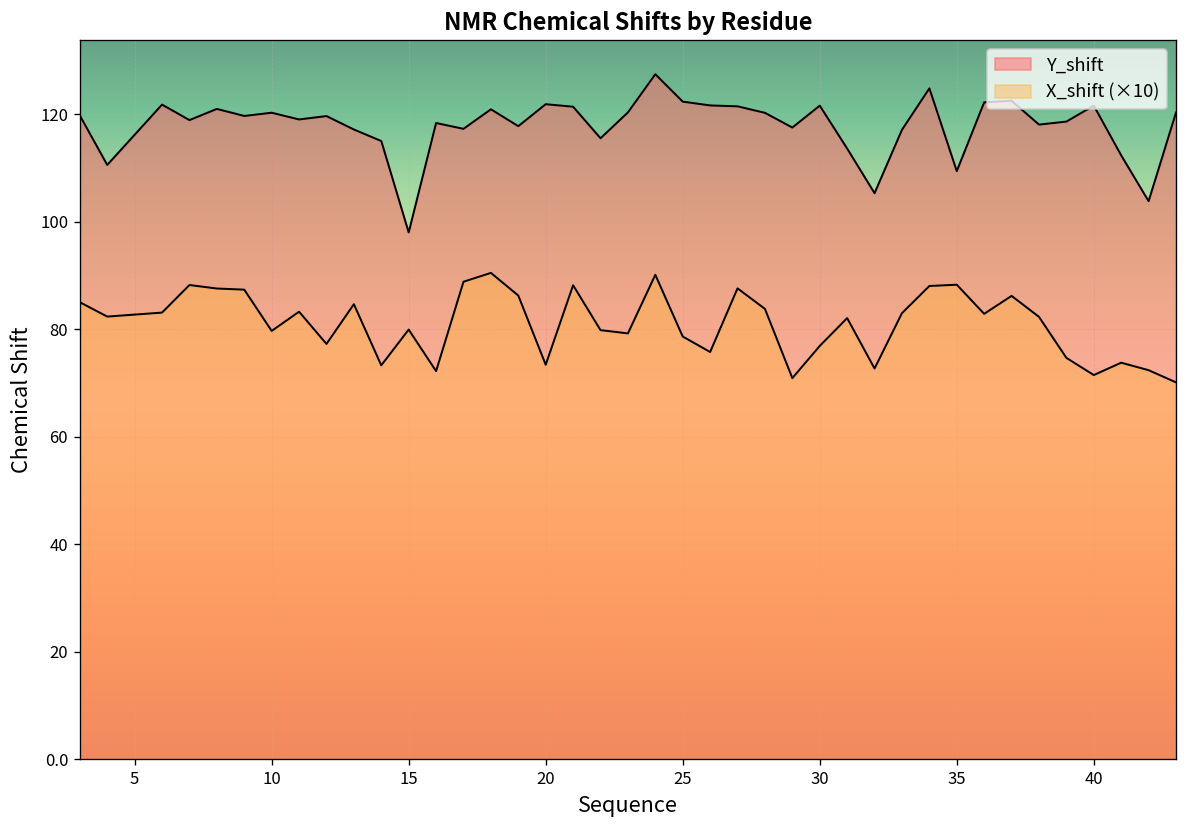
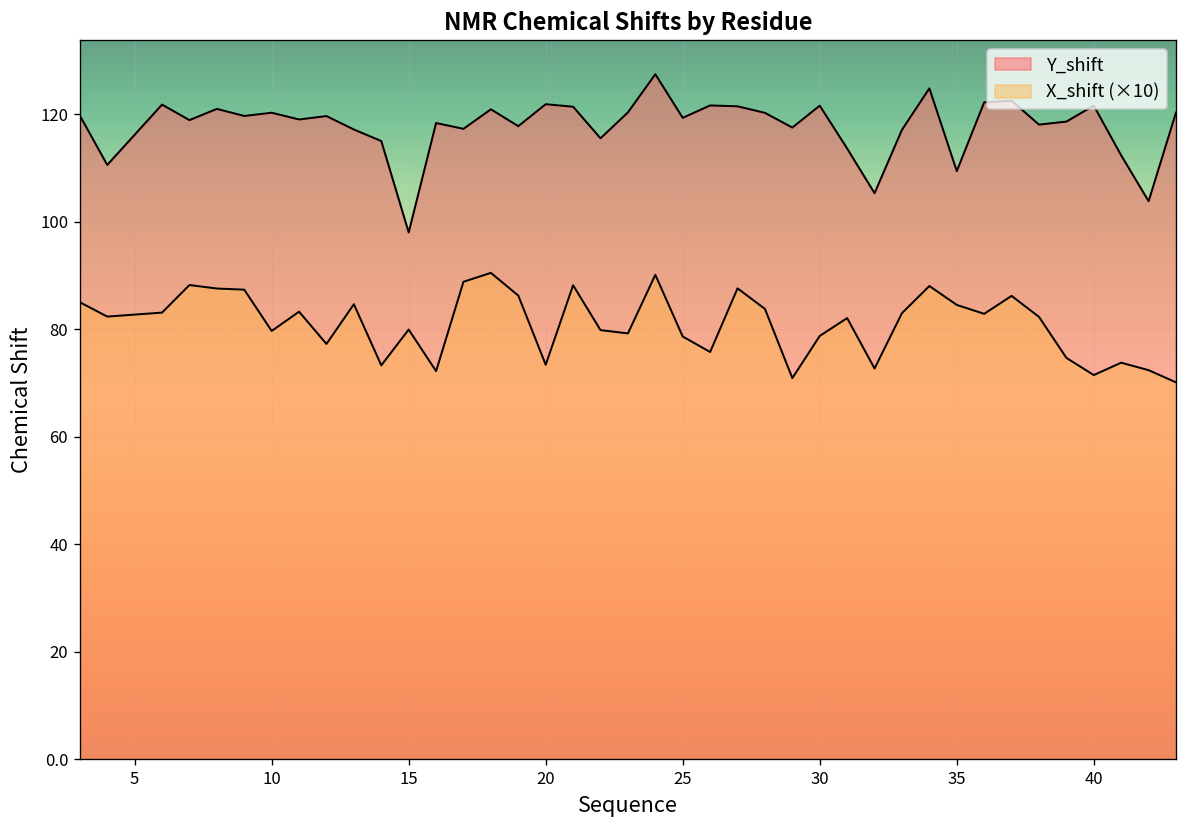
Y_shift, 25: 122 -> 119
X_shift (×10), 30: 77 -> 79
X_shift (×10), 35: 88 -> 85
